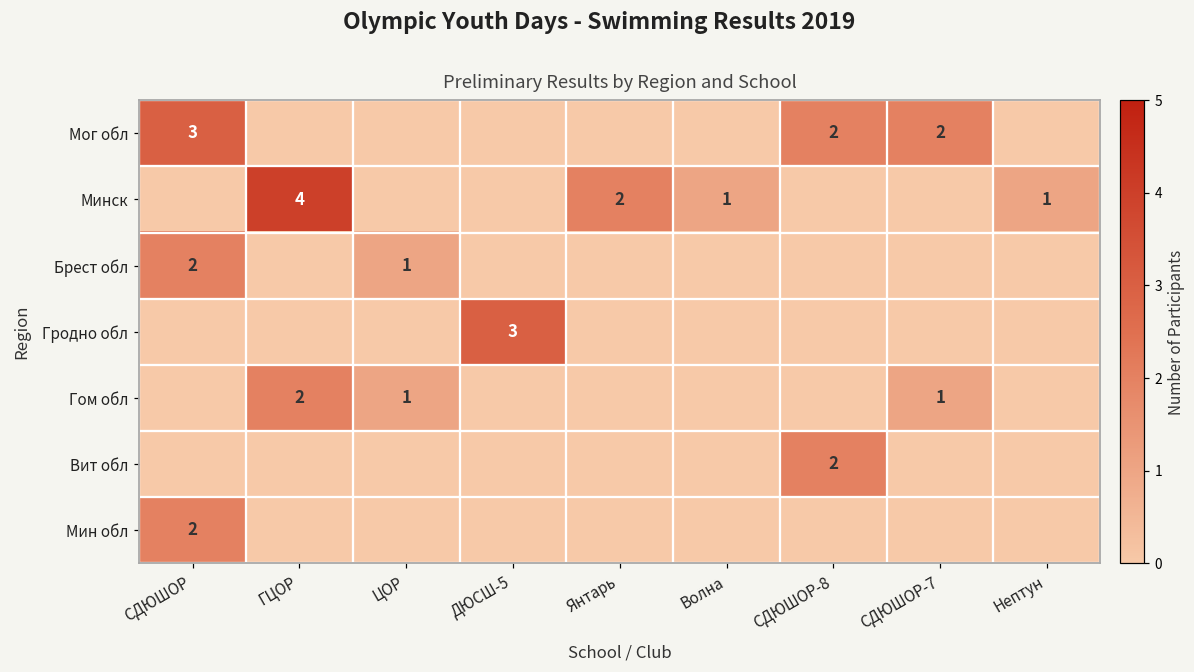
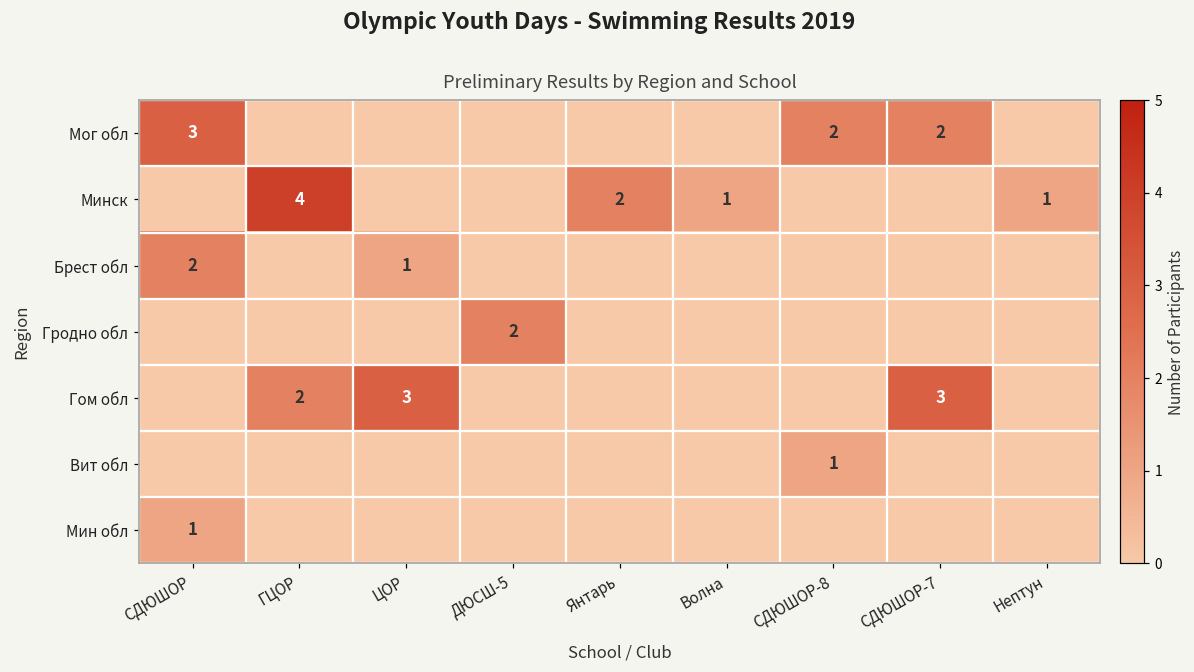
Гродно обл, ДЮСШ-5: 3 -> 2
Гом обл, ЦОР: 1 -> 3
Гом обл, СДЮШОР-7: 1 -> 3
Вит обл, СДЮШОР-8: 2 -> 1
Мин обл, СДЮШОР: 2 -> 1
